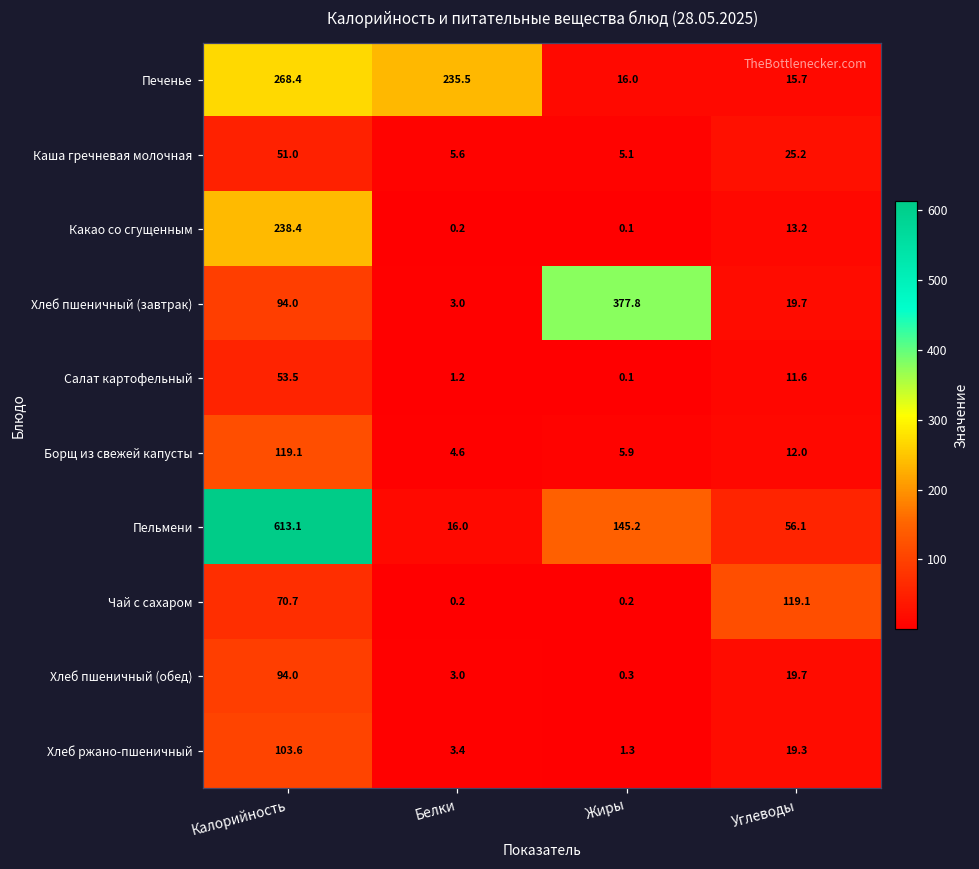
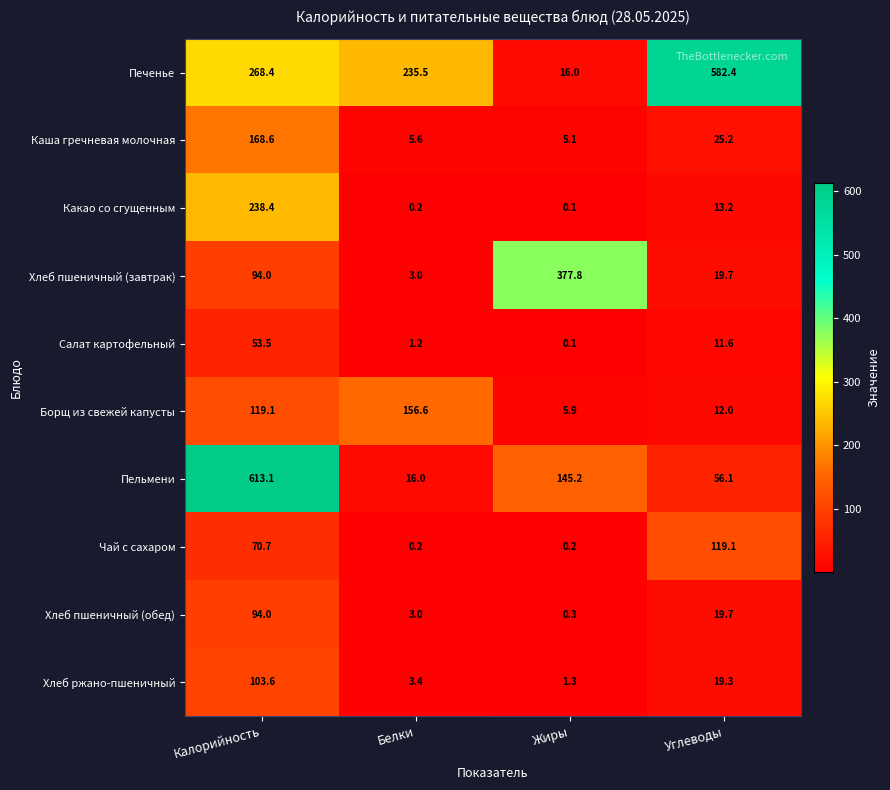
Печенье, Углеводы: 15.7 -> 582.4
Каша гречневая молочная, Калорийность: 51.0 -> 168.6
Борщ из свежей капусты, Белки: 4.6 -> 156.6
